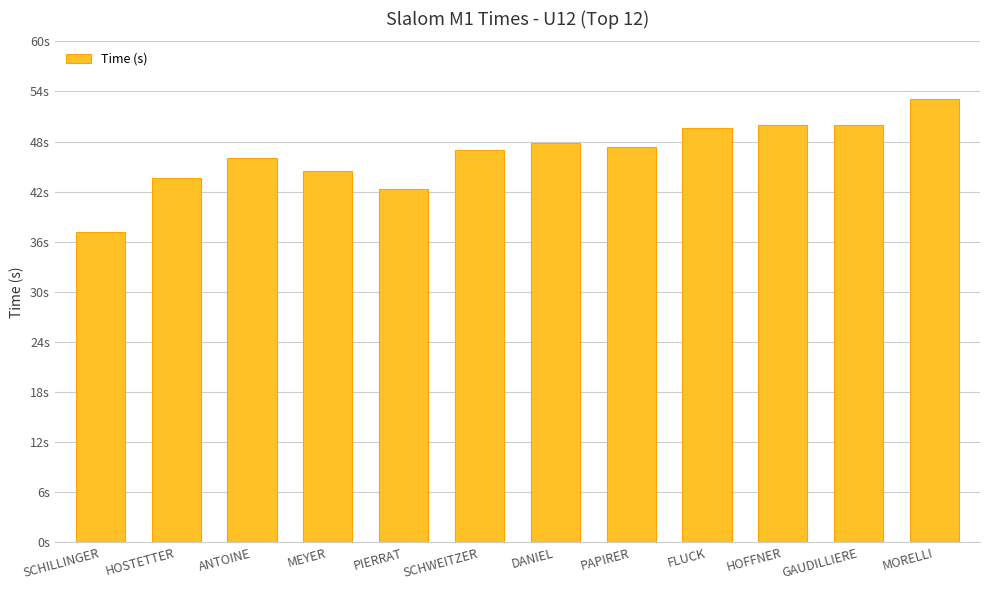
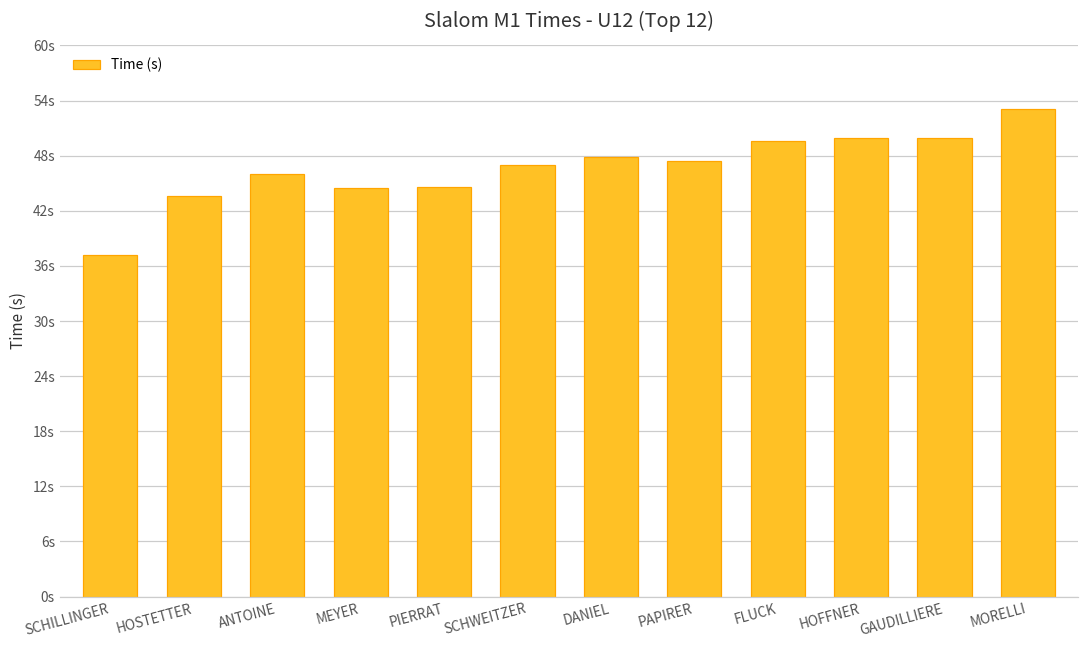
PIERRAT: 42s -> 45s
